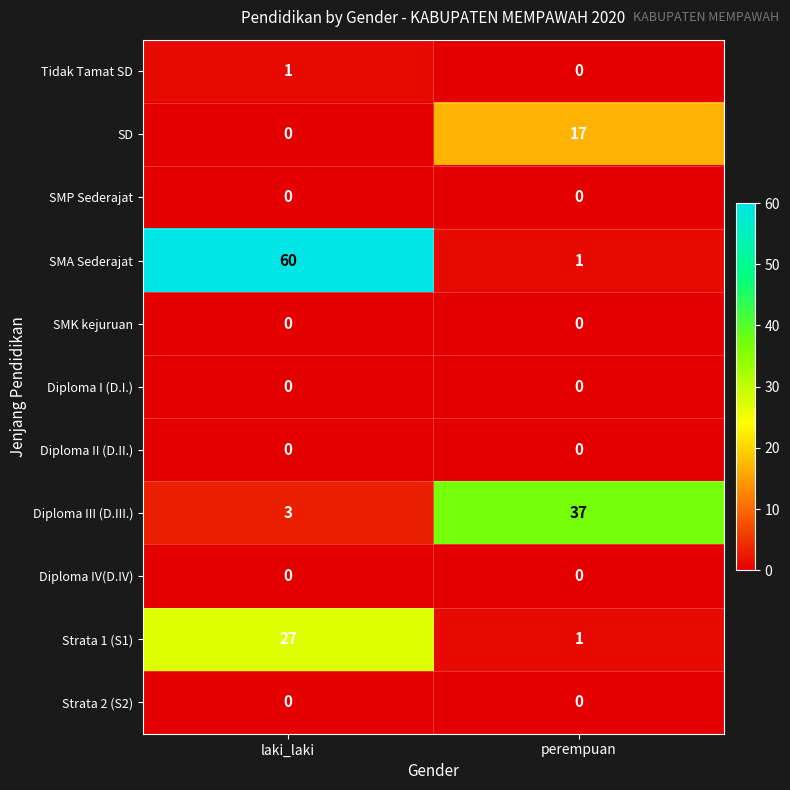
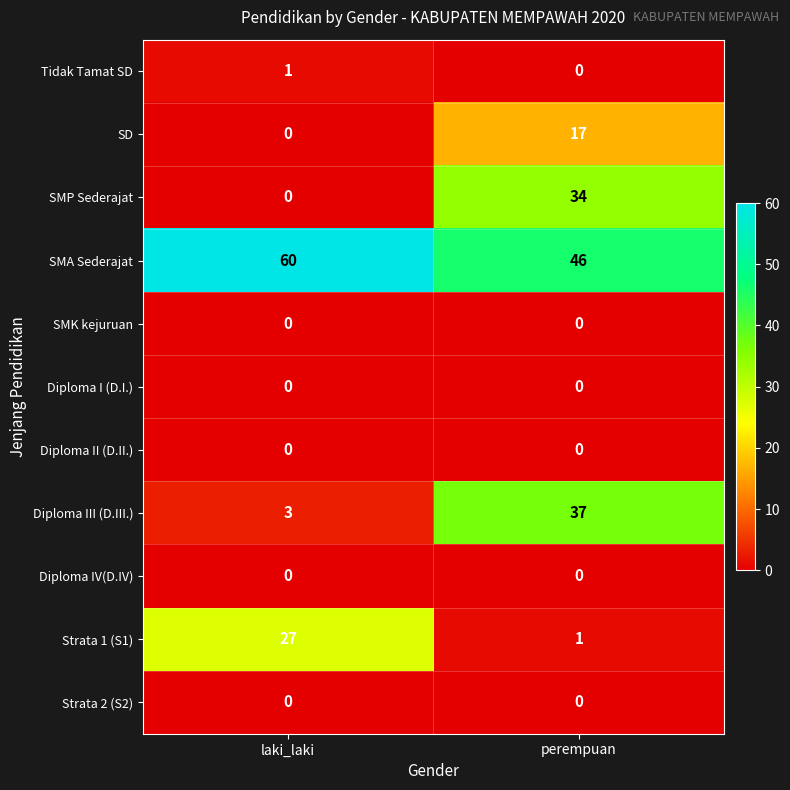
SMP Sederajat, perempuan: 0 -> 34
SMA Sederajat, perempuan: 1 -> 46
